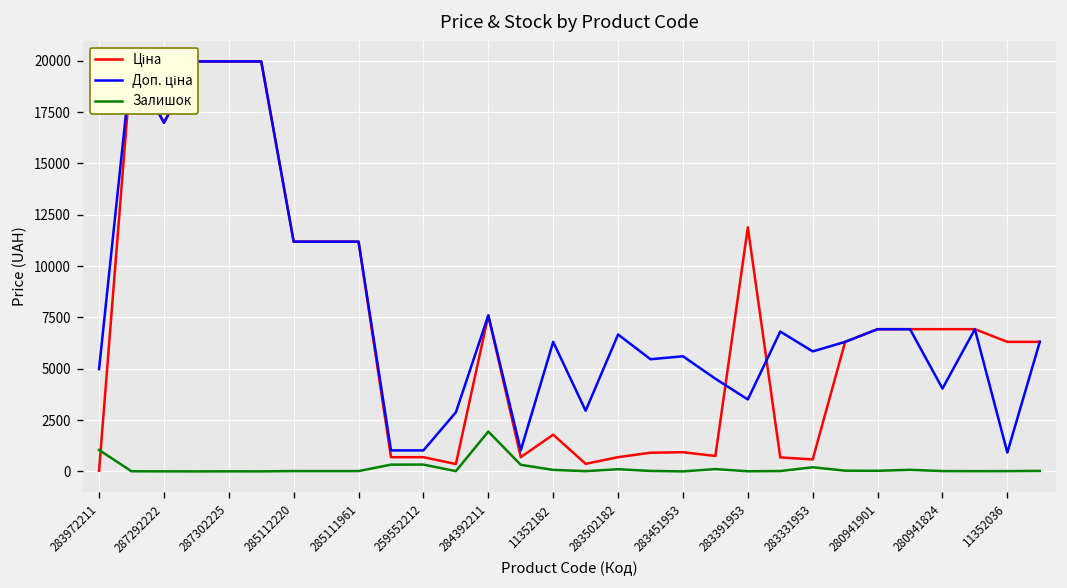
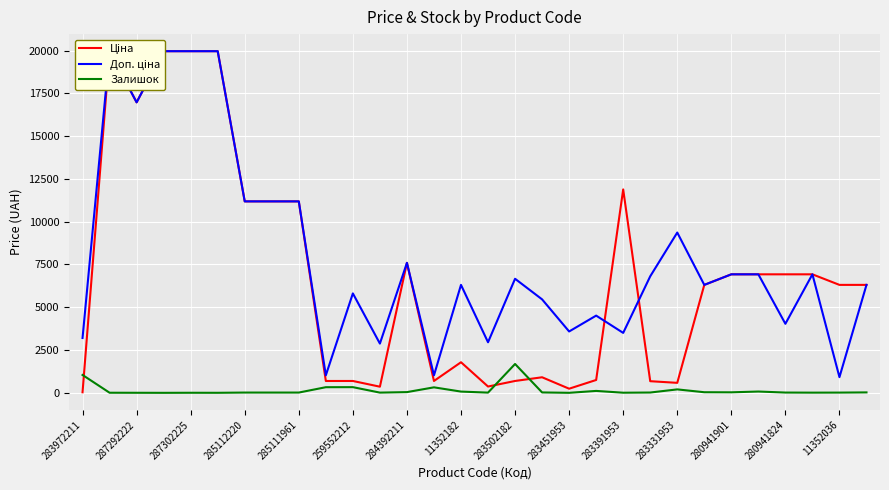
Доп. ціна, 283972211: 5000 -> 3200
Доп. ціна, 259552212: 1000 -> 5800
Залишок, 284392211: 1900 -> 0
Залишок, 283502182: 100 -> 1700
Ціна, 283451953: 900 -> 200
Доп. ціна, 283451953: 5600 -> 3600
Доп. ціна, 283331953: 5800 -> 9400
